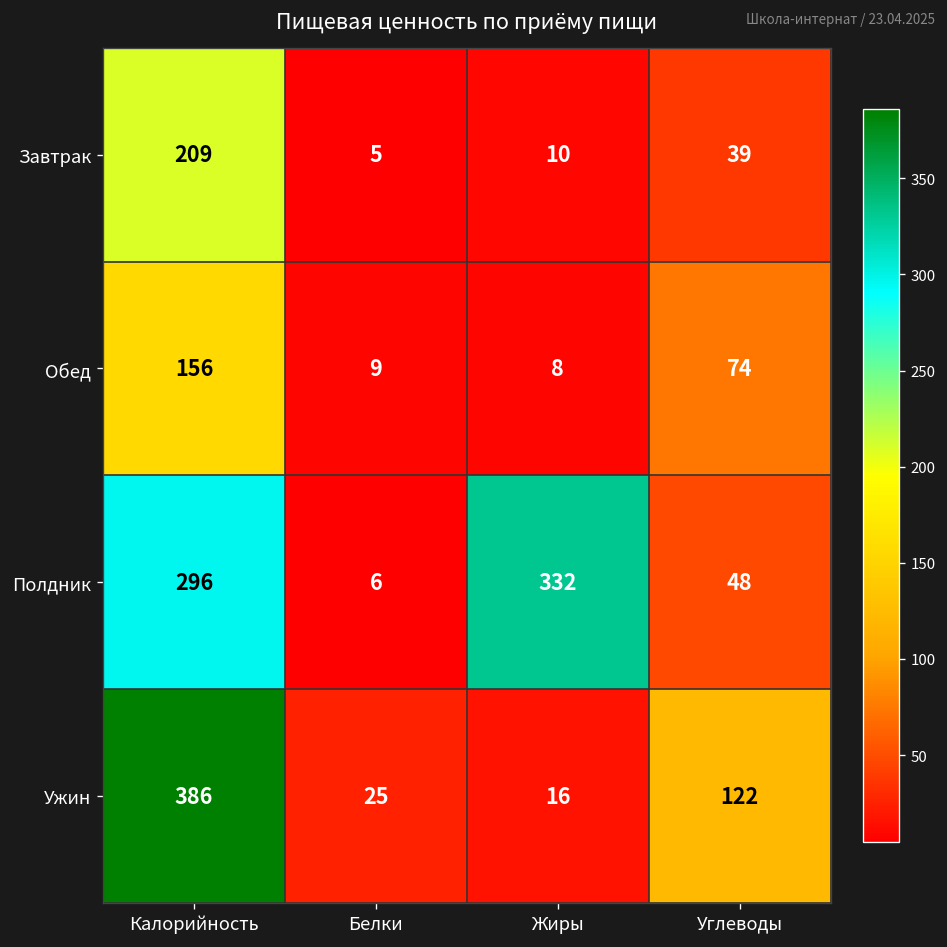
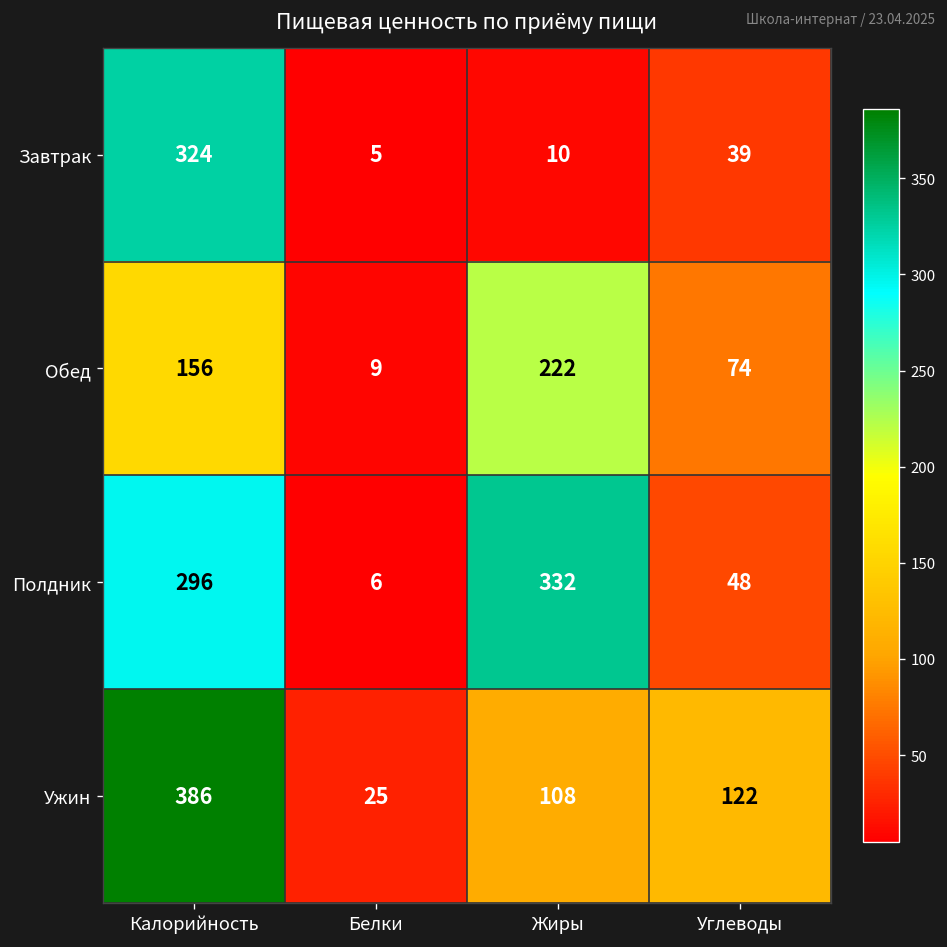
Завтрак, Калорийность: 209 -> 324
Обед, Жиры: 8 -> 222
Ужин, Жиры: 16 -> 108
